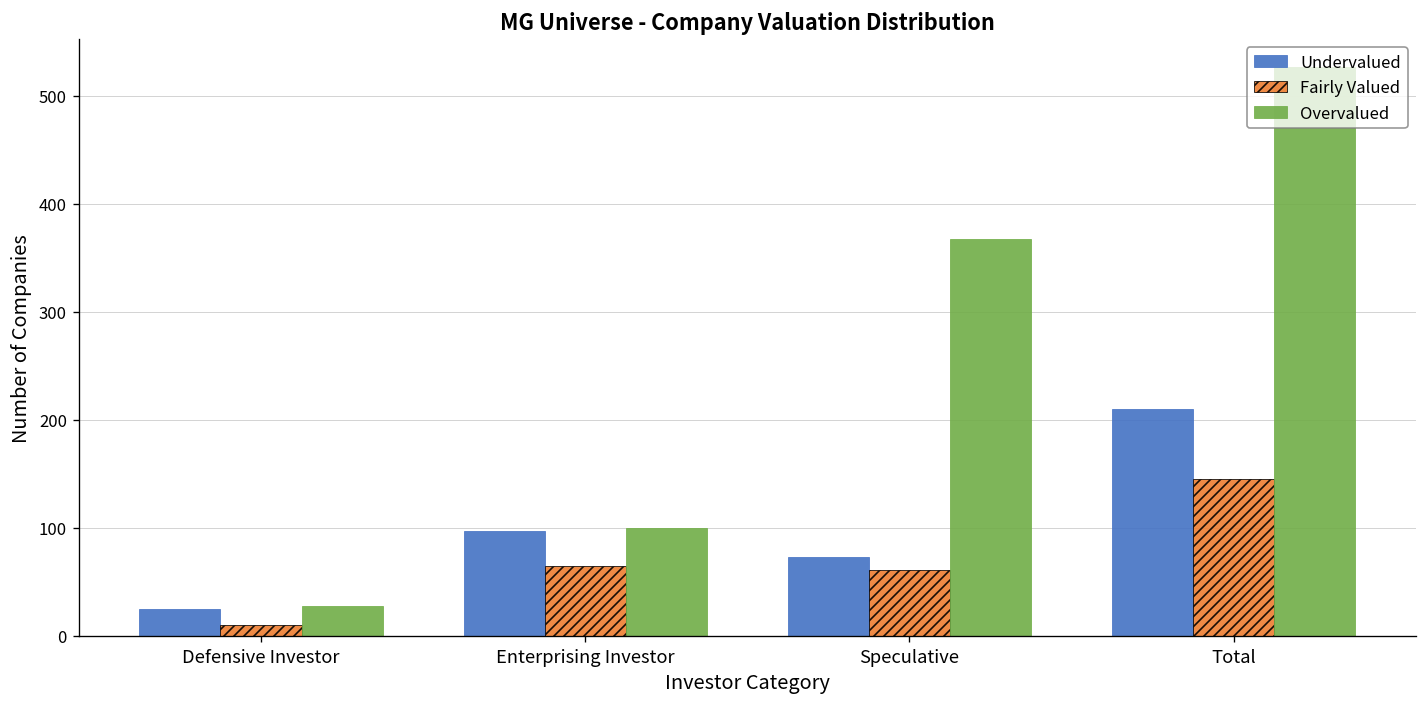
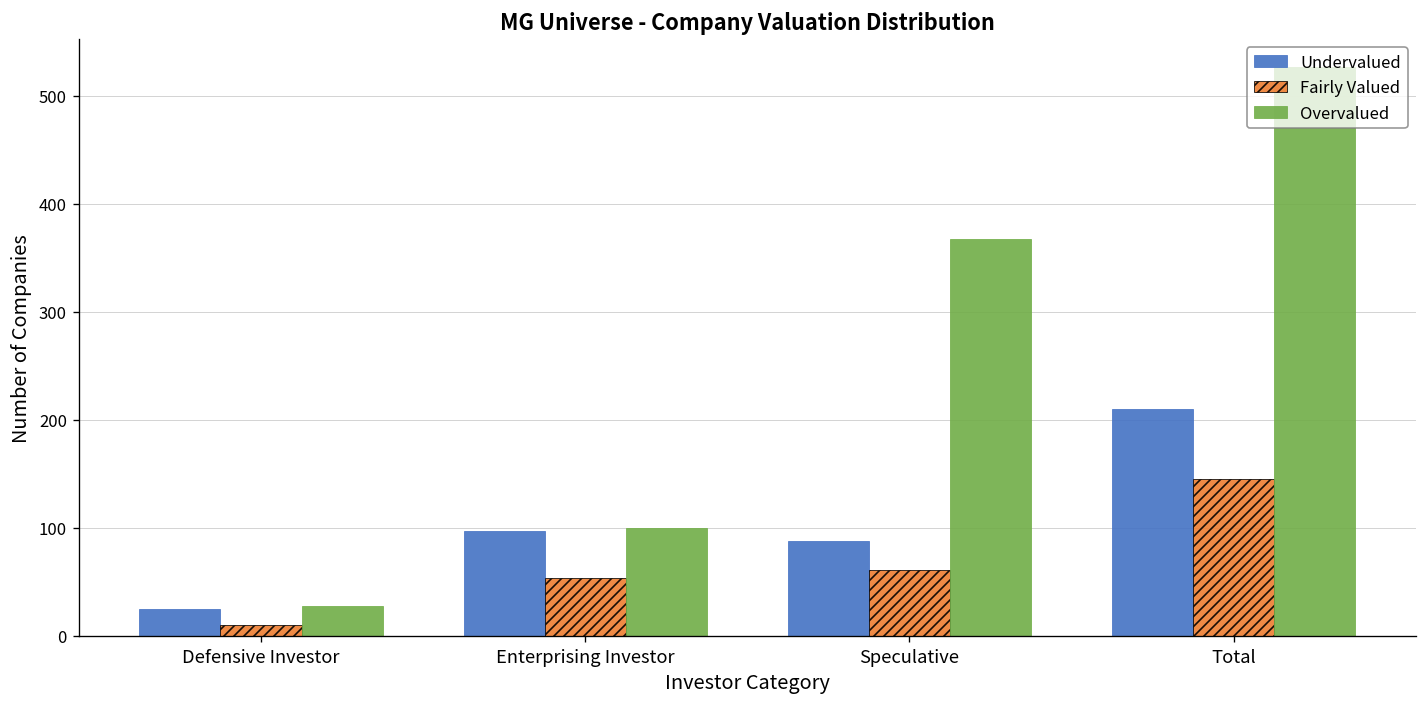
Fairly Valued, Enterprising Investor: 70 -> 50
Undervalued, Speculative: 70 -> 90
